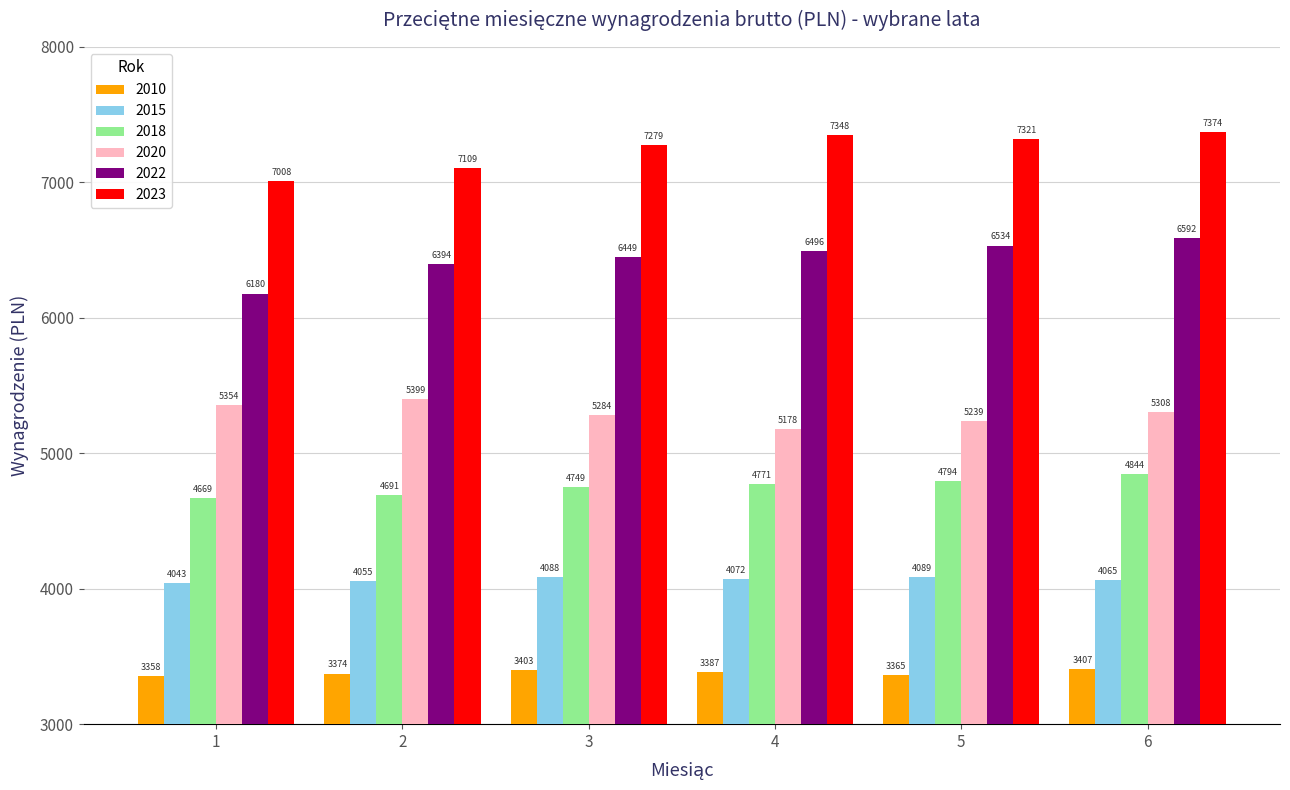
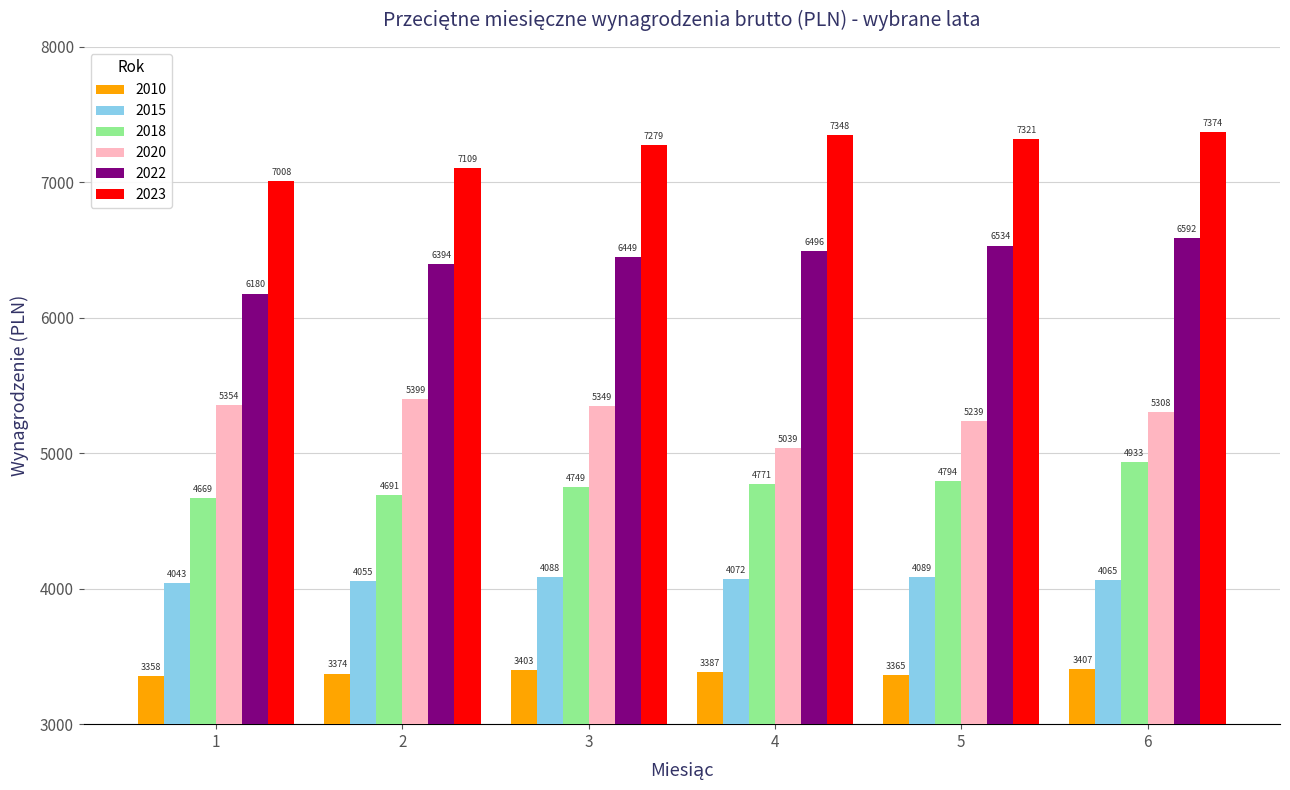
2020, 3: 5284 -> 5349
2020, 4: 5178 -> 5039
2018, 6: 4844 -> 4933
